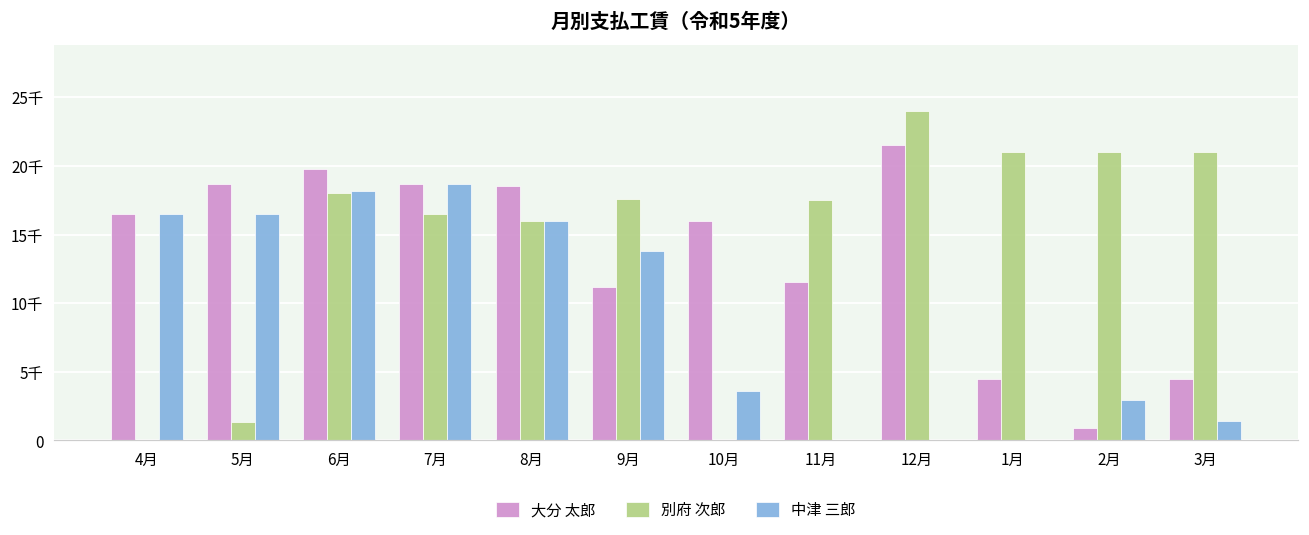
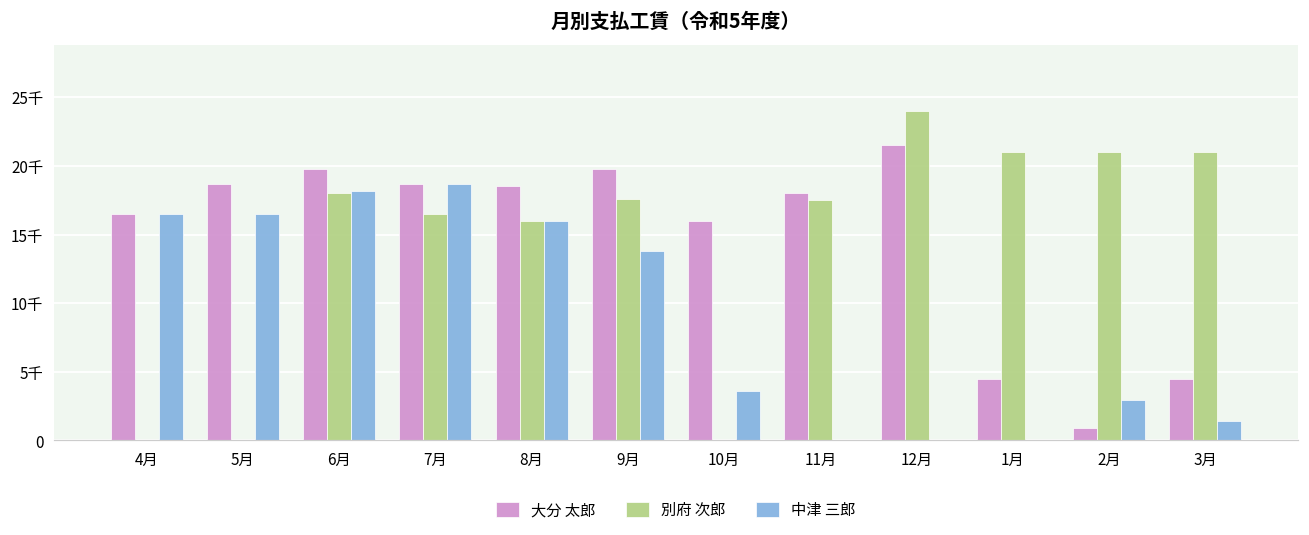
別府 次郎, 5月: 1.4千 -> 0.0千
大分 太郎, 9月: 11.2千 -> 19.8千
大分 太郎, 11月: 11.5千 -> 18.0千
